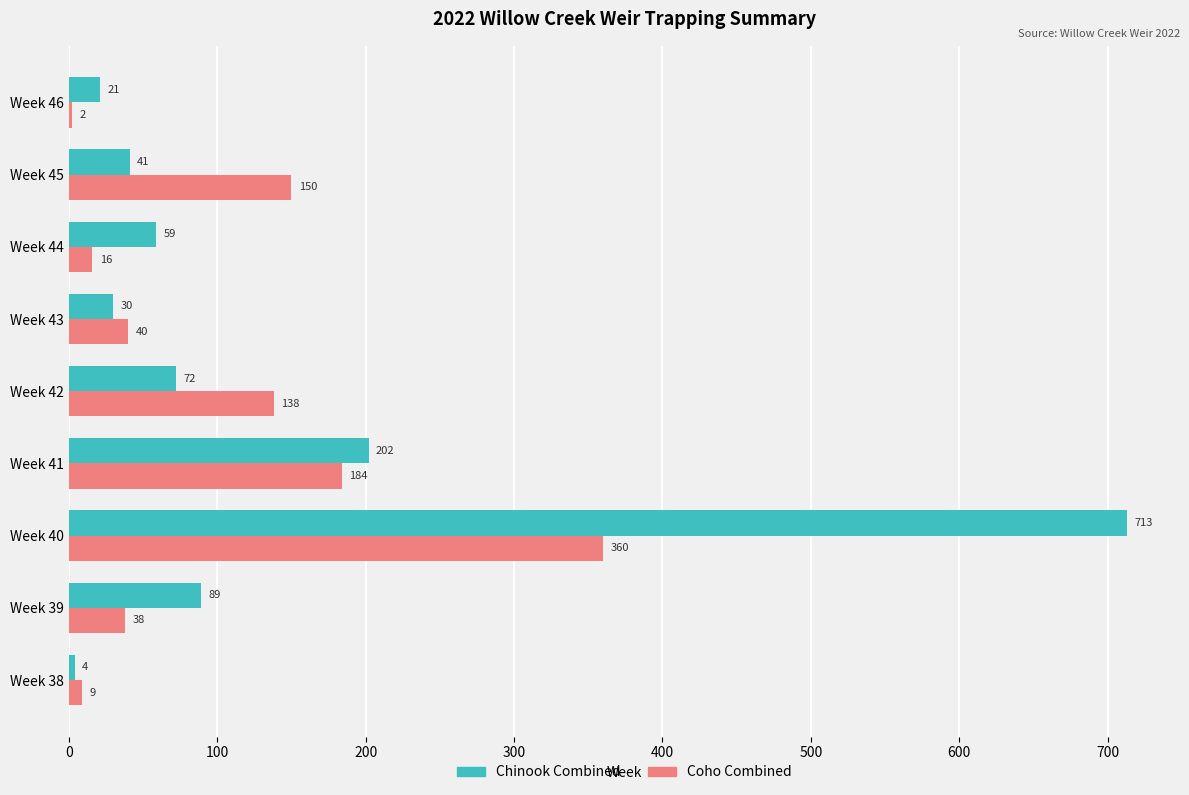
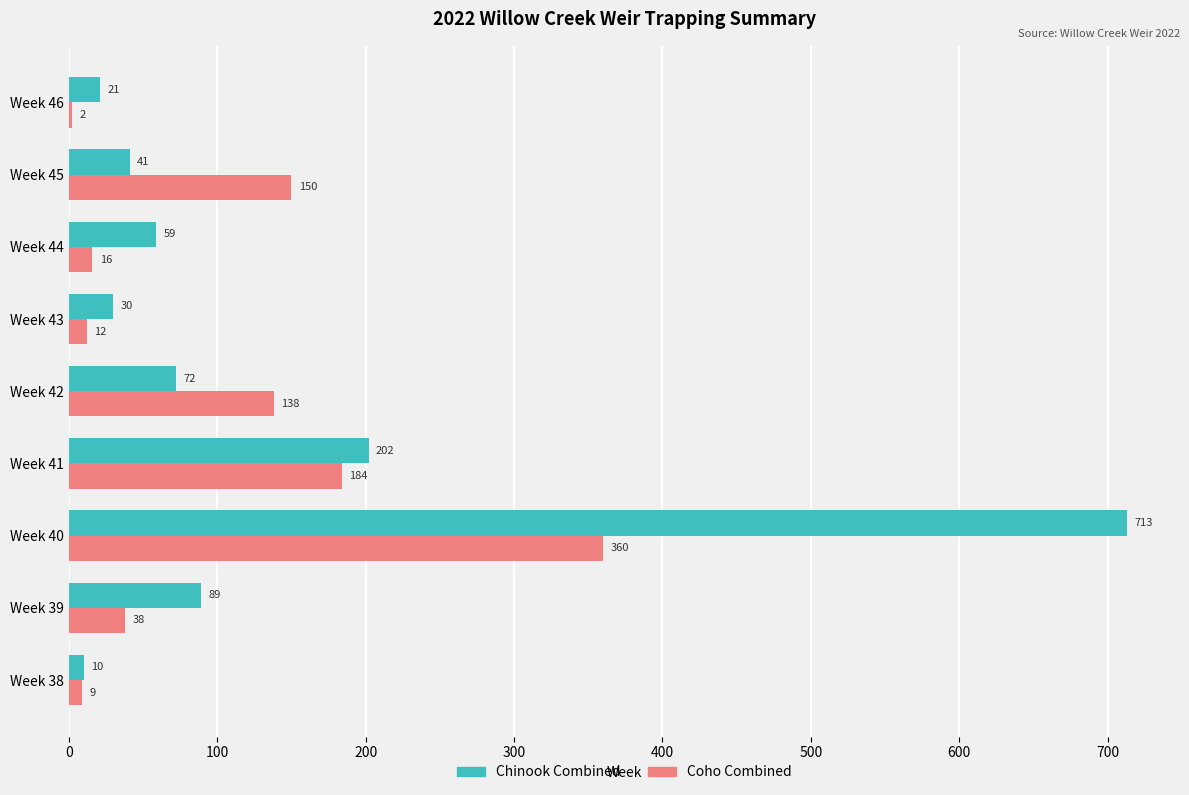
Coho Combined, Week 43: 40 -> 12
Chinook Combined, Week 38: 4 -> 10
